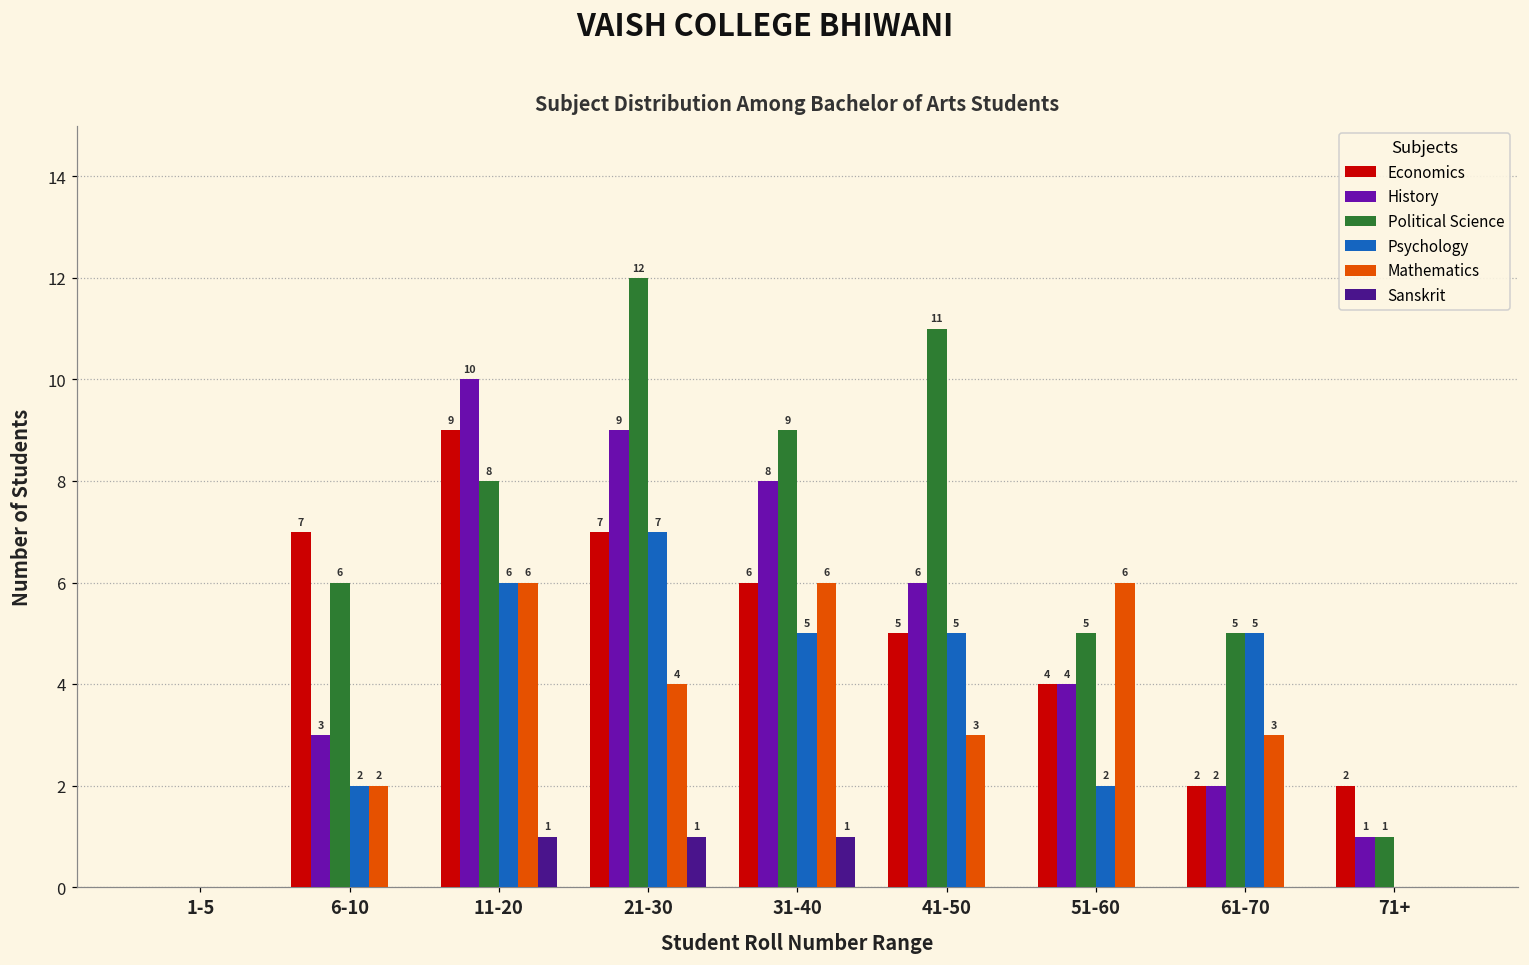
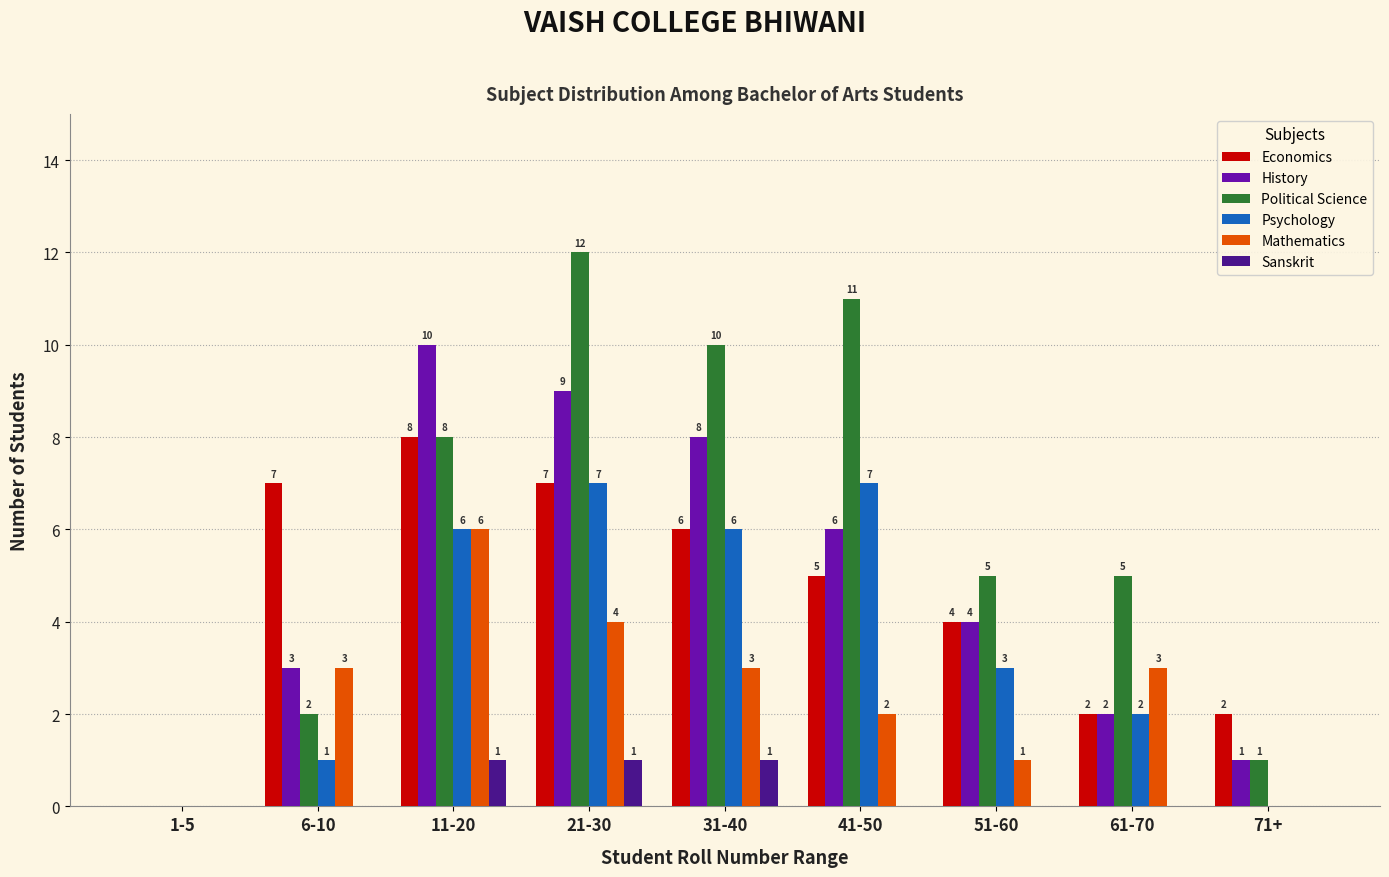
Political Science, 6-10: 6 -> 2
Psychology, 6-10: 2 -> 1
Mathematics, 6-10: 2 -> 3
Economics, 11-20: 9 -> 8
Political Science, 31-40: 9 -> 10
Psychology, 31-40: 5 -> 6
Mathematics, 31-40: 6 -> 3
Psychology, 41-50: 5 -> 7
Mathematics, 41-50: 3 -> 2
Psychology, 51-60: 2 -> 3
Mathematics, 51-60: 6 -> 1
Psychology, 61-70: 5 -> 2
